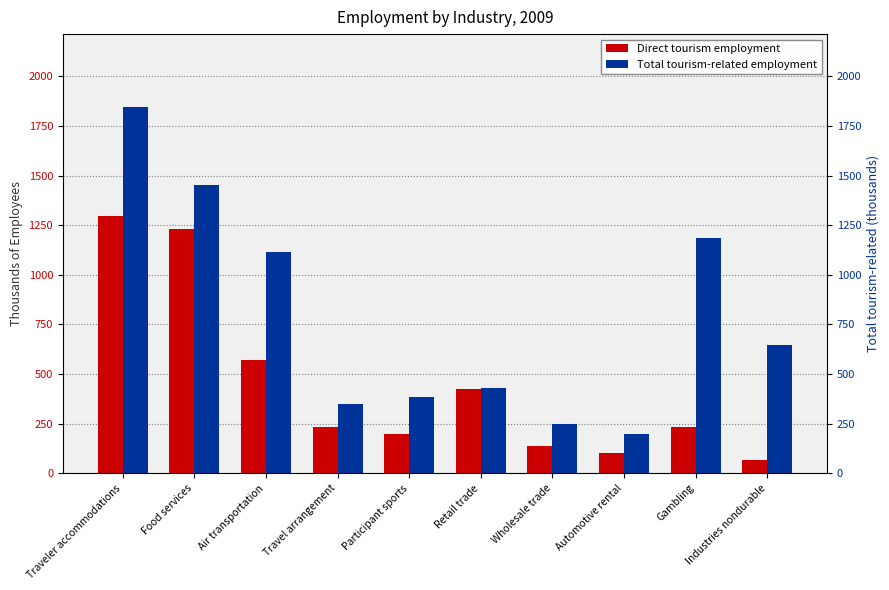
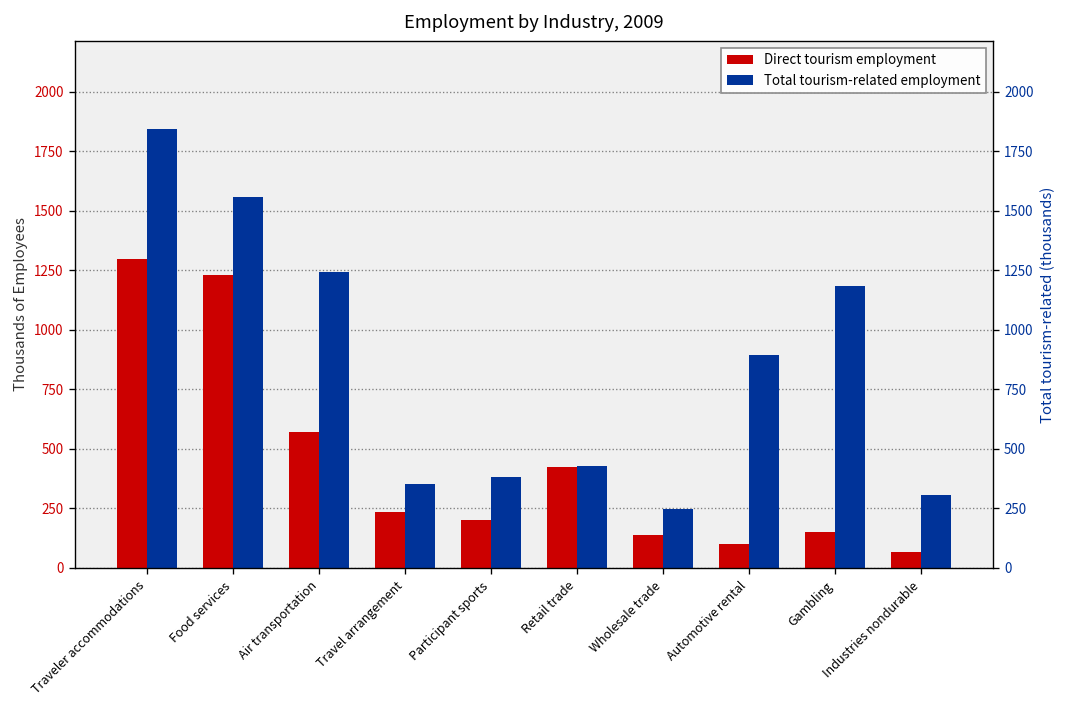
Total tourism-related employment, Food services: 1450 -> 1560
Total tourism-related employment, Air transportation: 1120 -> 1240
Total tourism-related employment, Automotive rental: 200 -> 900
Direct tourism employment, Gambling: 240 -> 150
Total tourism-related employment, Industries nondurable: 650 -> 310
